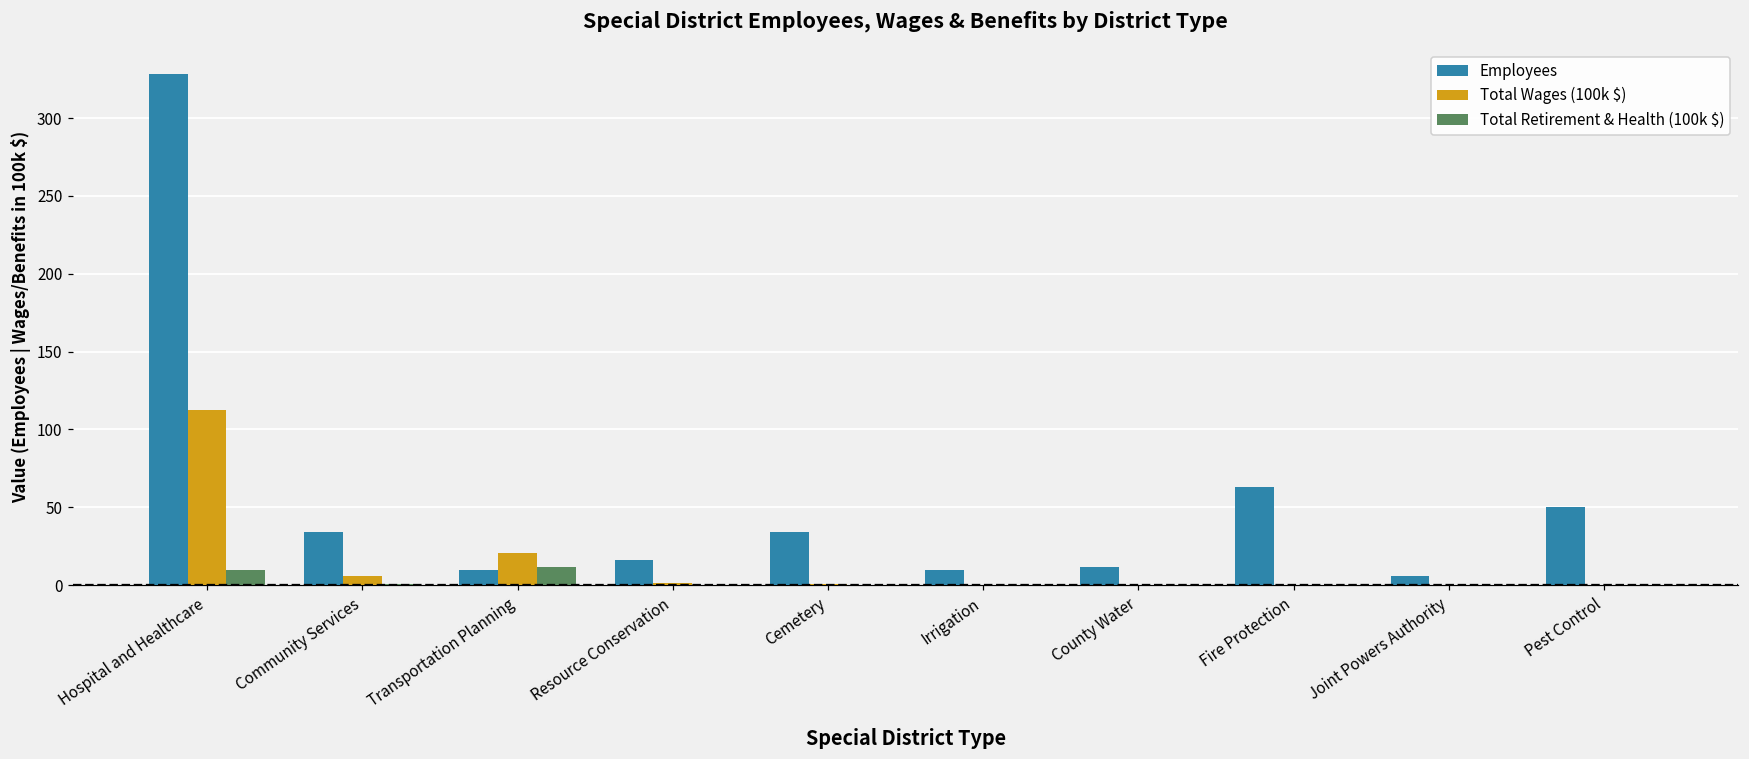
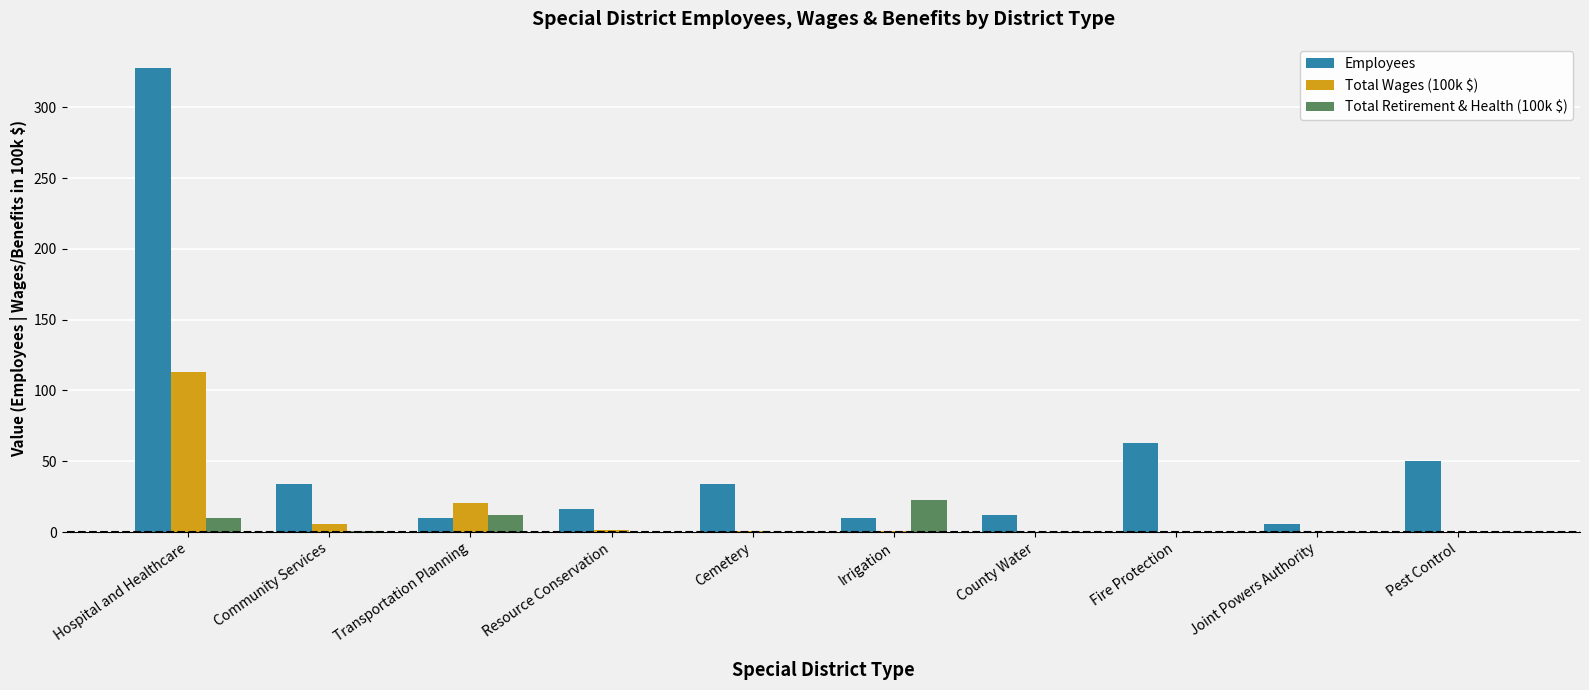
Total Retirement & Health (100k $), Irrigation: 0 -> 22
